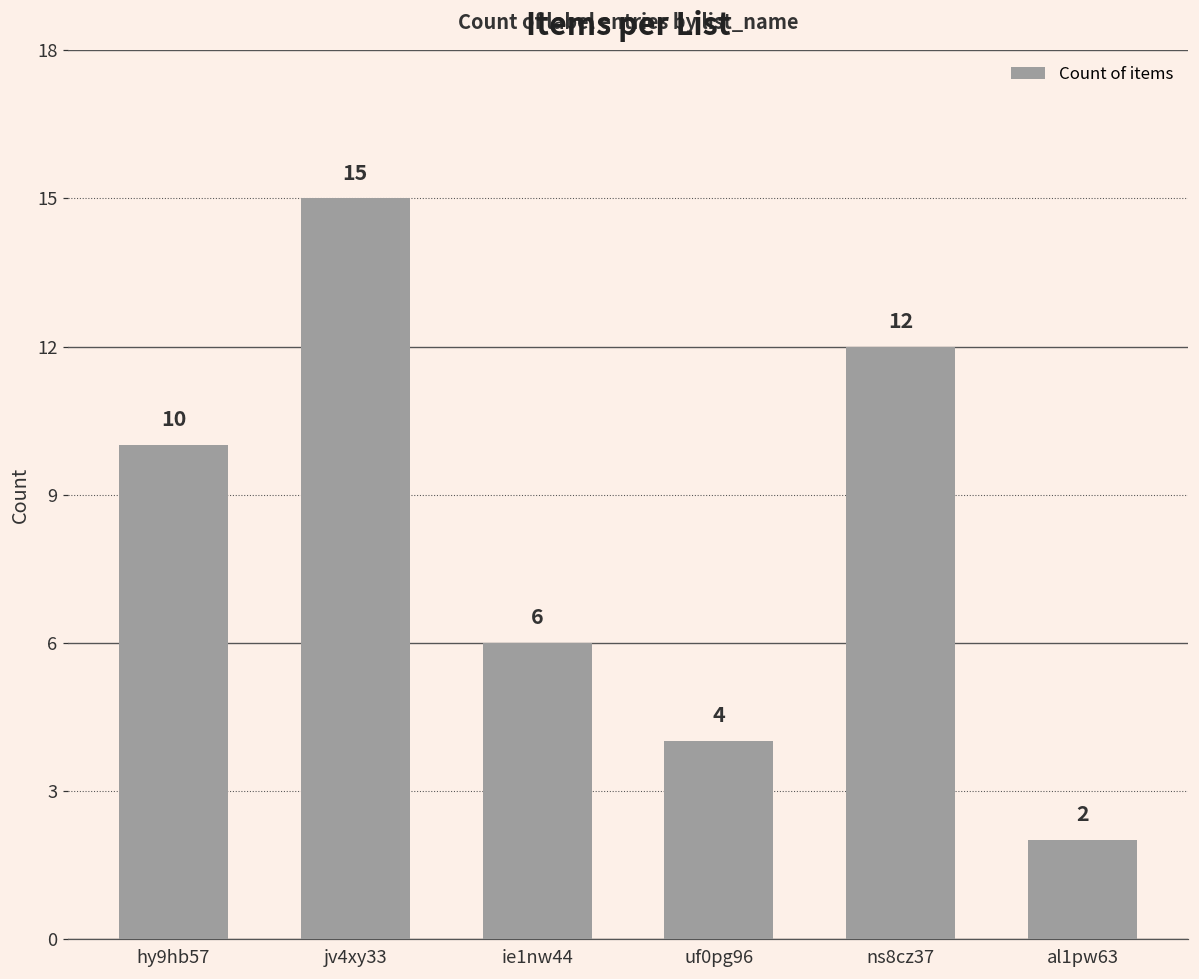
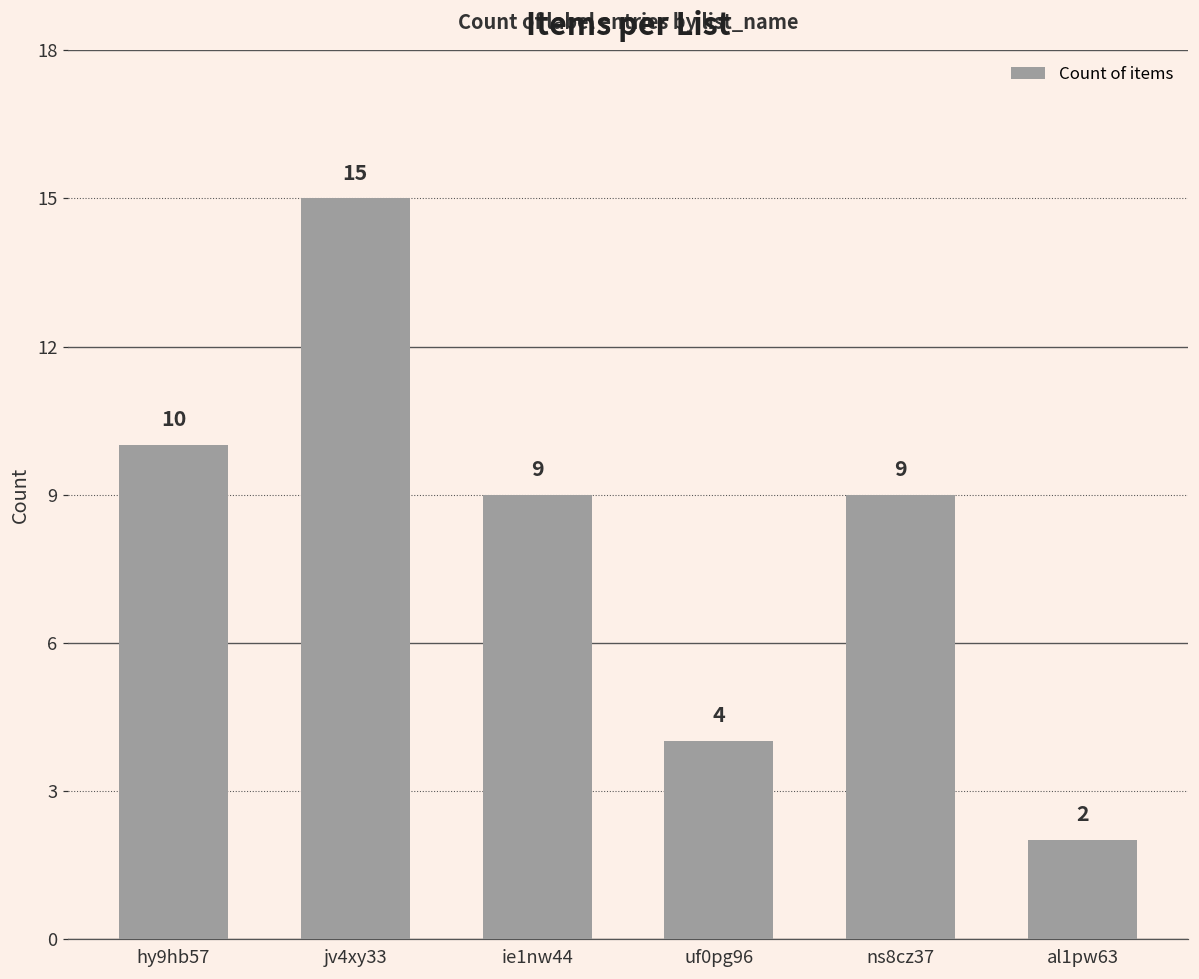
ie1nw44: 6 -> 9
ns8cz37: 12 -> 9
